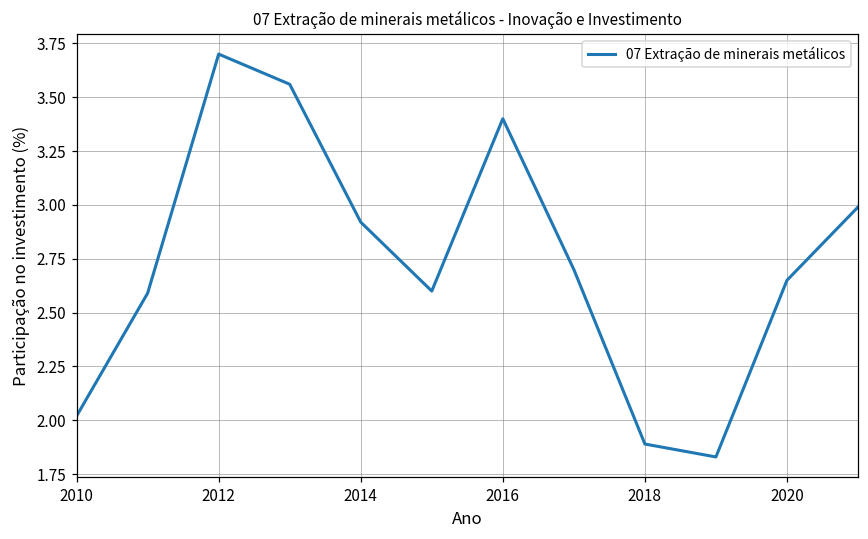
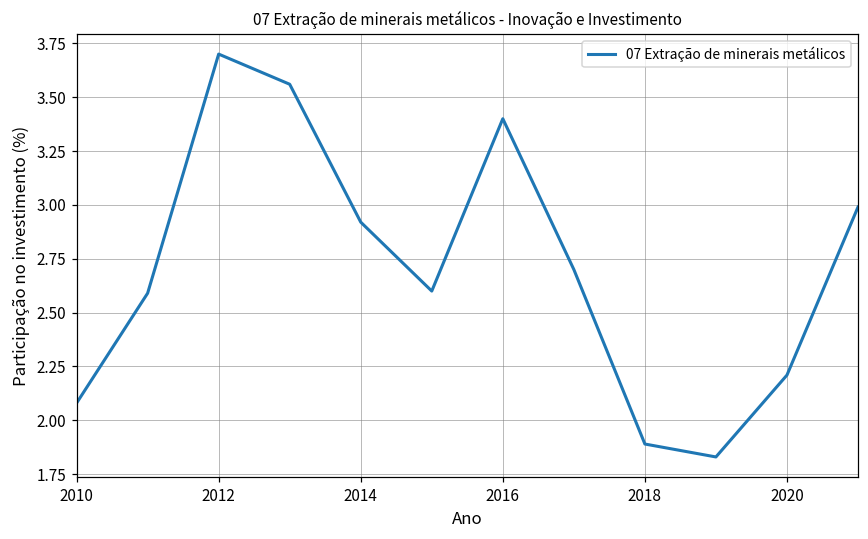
2010: 2.02 -> 2.08
2020: 2.65 -> 2.21
